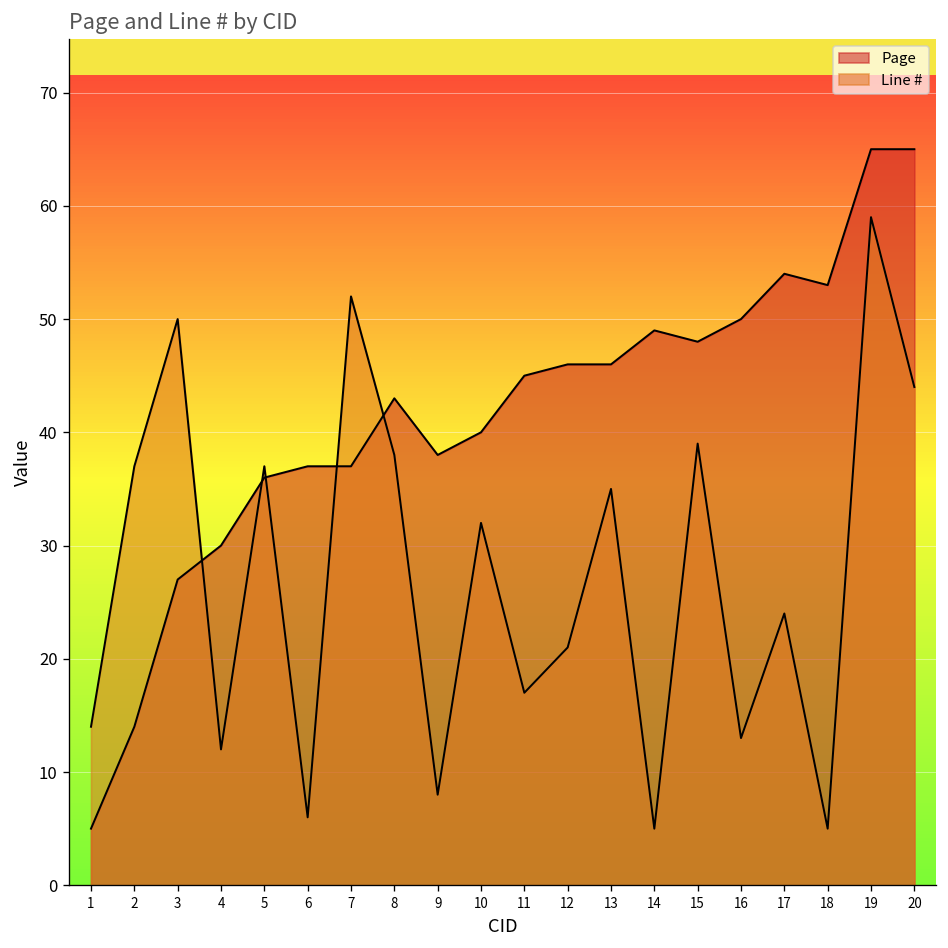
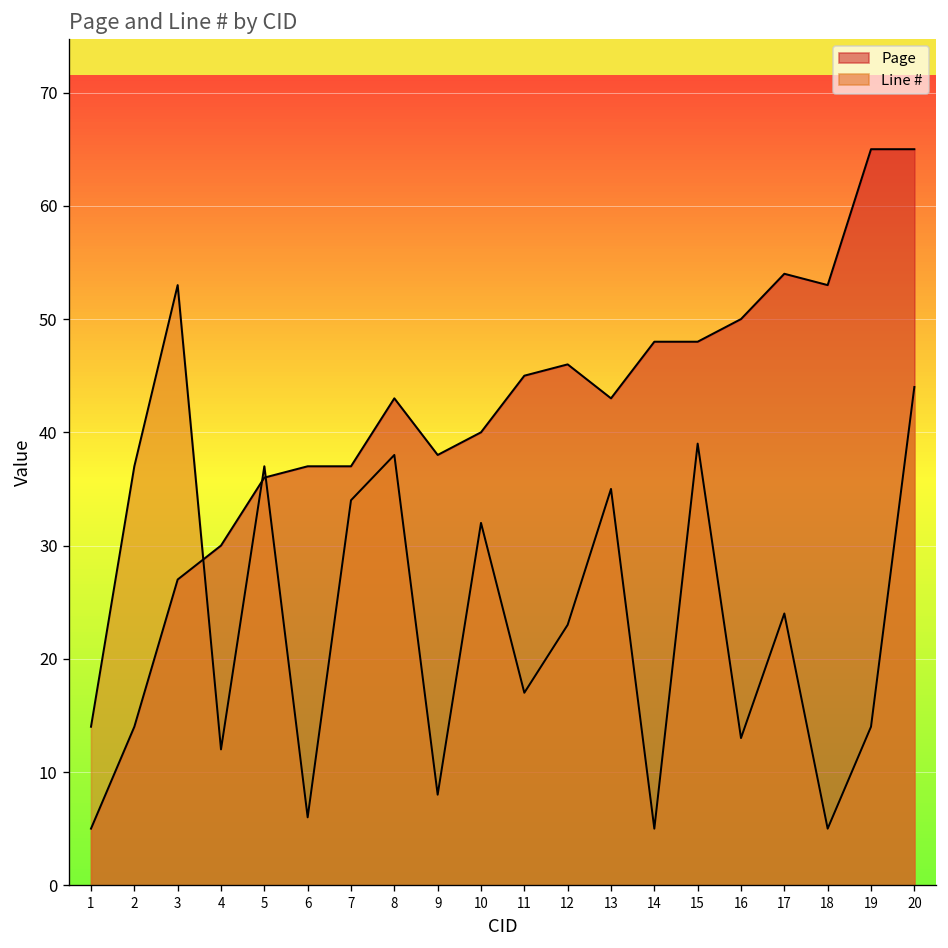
Line #, 3: 50 -> 53
Line #, 7: 52 -> 34
Line #, 12: 21 -> 23
Page, 13: 46 -> 43
Page, 14: 49 -> 48
Line #, 19: 59 -> 14
